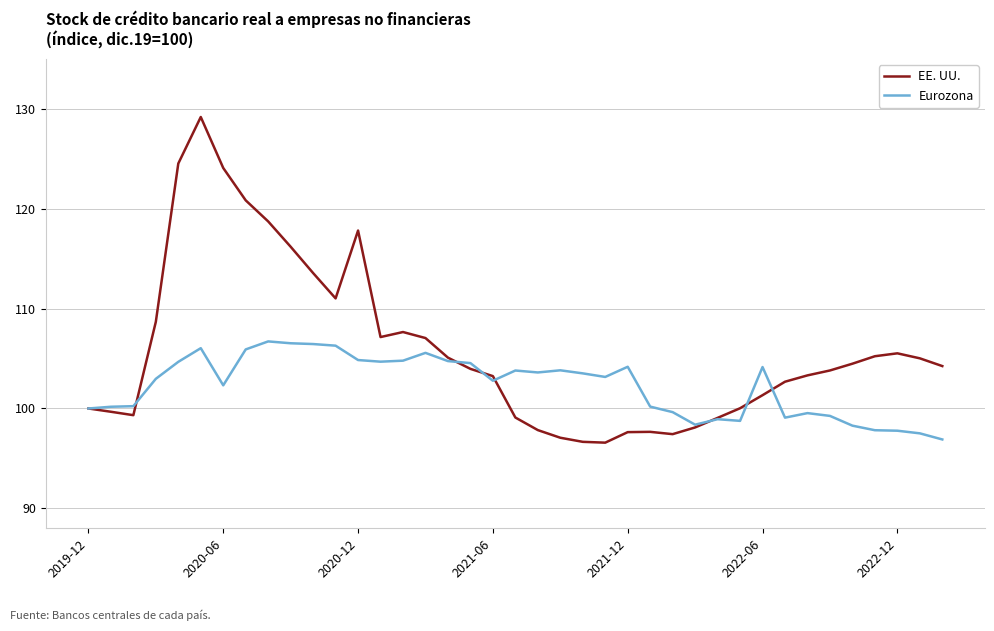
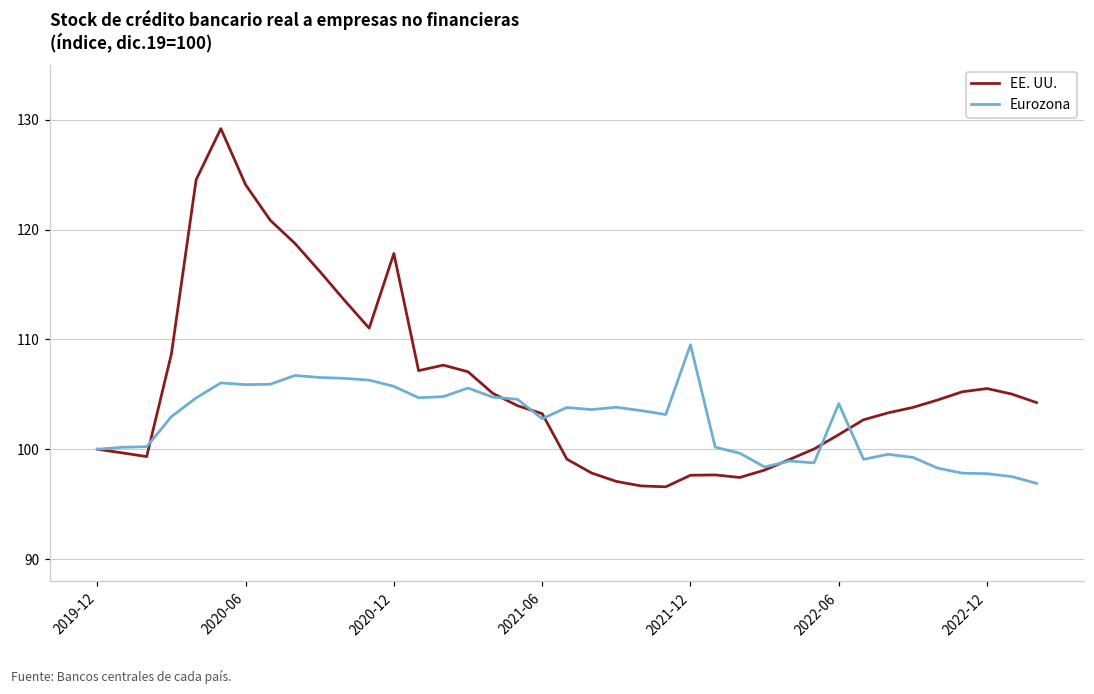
Eurozona, 2020-06: 102 -> 106
Eurozona, 2020-12: 105 -> 106
Eurozona, 2021-12: 104 -> 110
